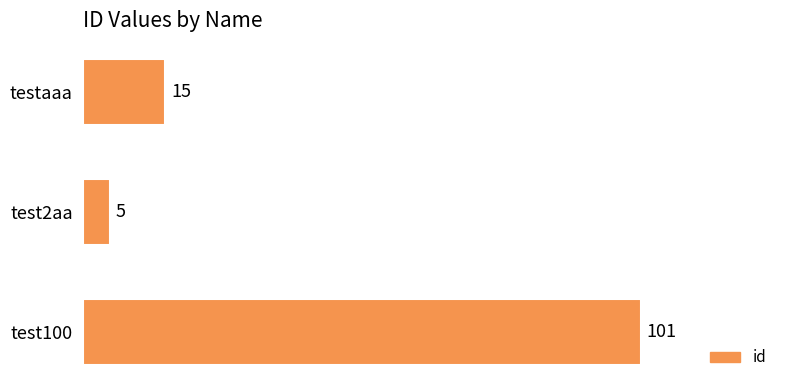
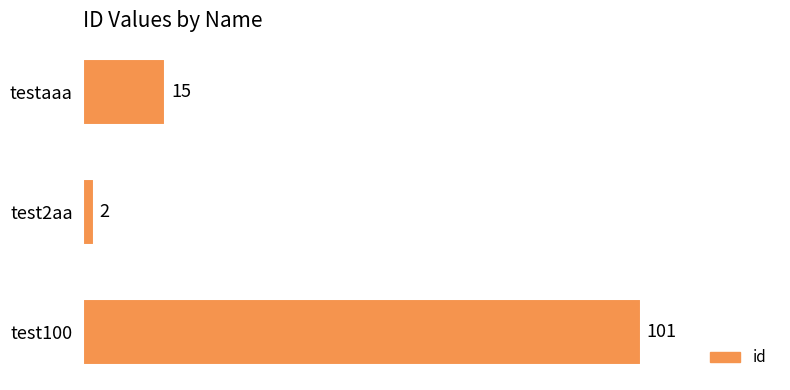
test2aa: 5 -> 2
